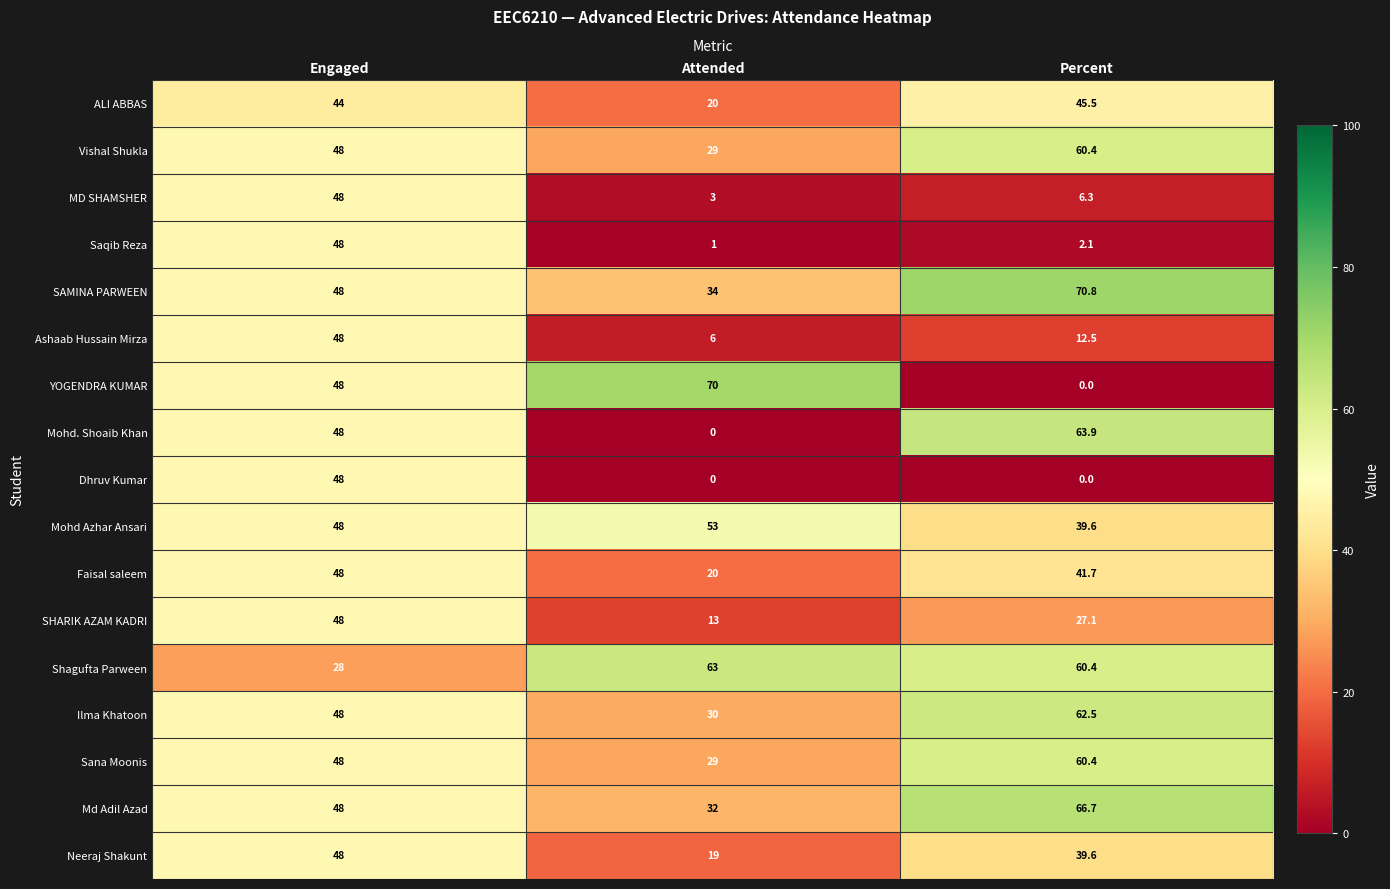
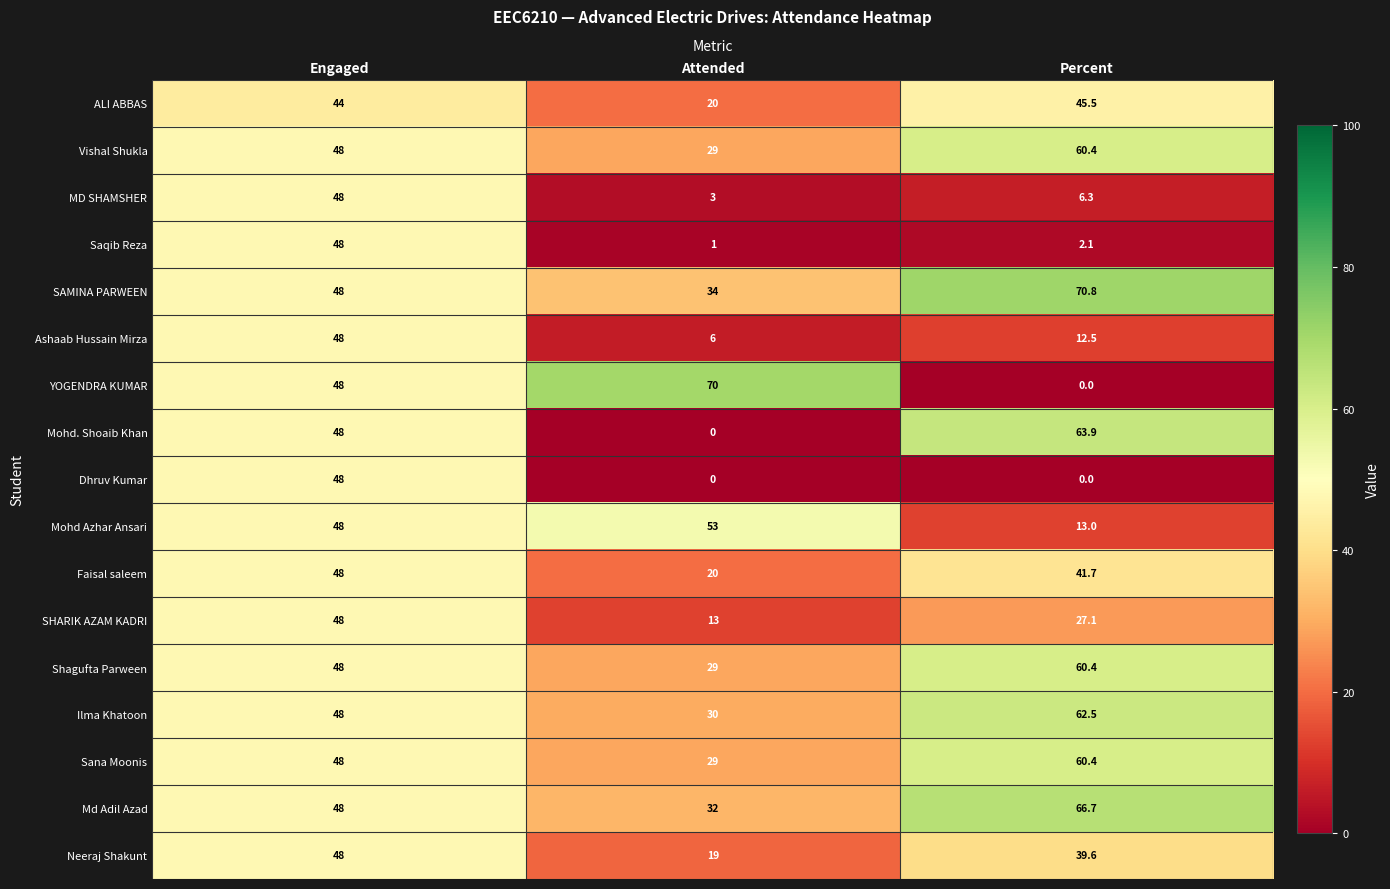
Mohd Azhar Ansari, Percent: 39.6 -> 13.0
Shagufta Parween, Engaged: 28 -> 48
Shagufta Parween, Attended: 63 -> 29
